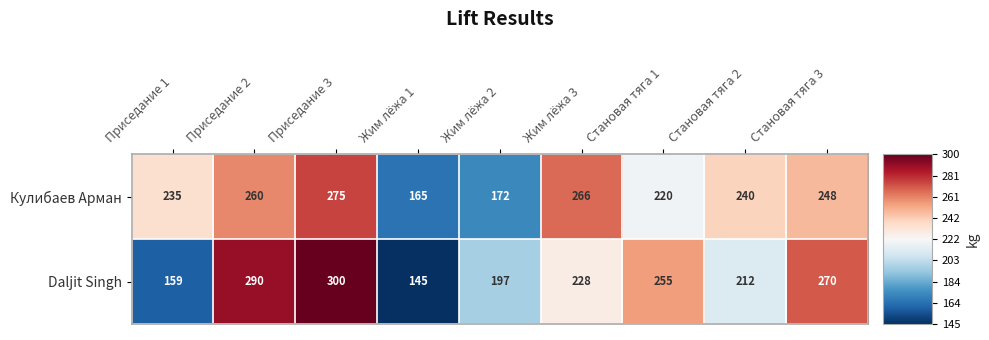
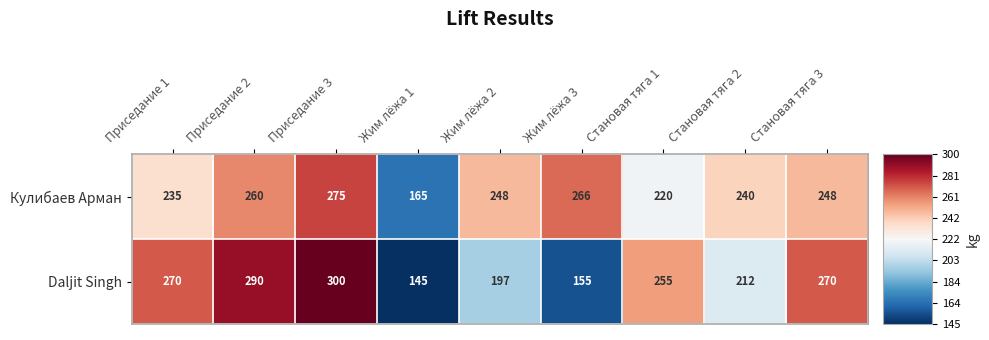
Кулибаев Арман, Жим лёжа 2: 172 -> 248
Daljit Singh, Приседание 1: 159 -> 270
Daljit Singh, Жим лёжа 3: 228 -> 155
